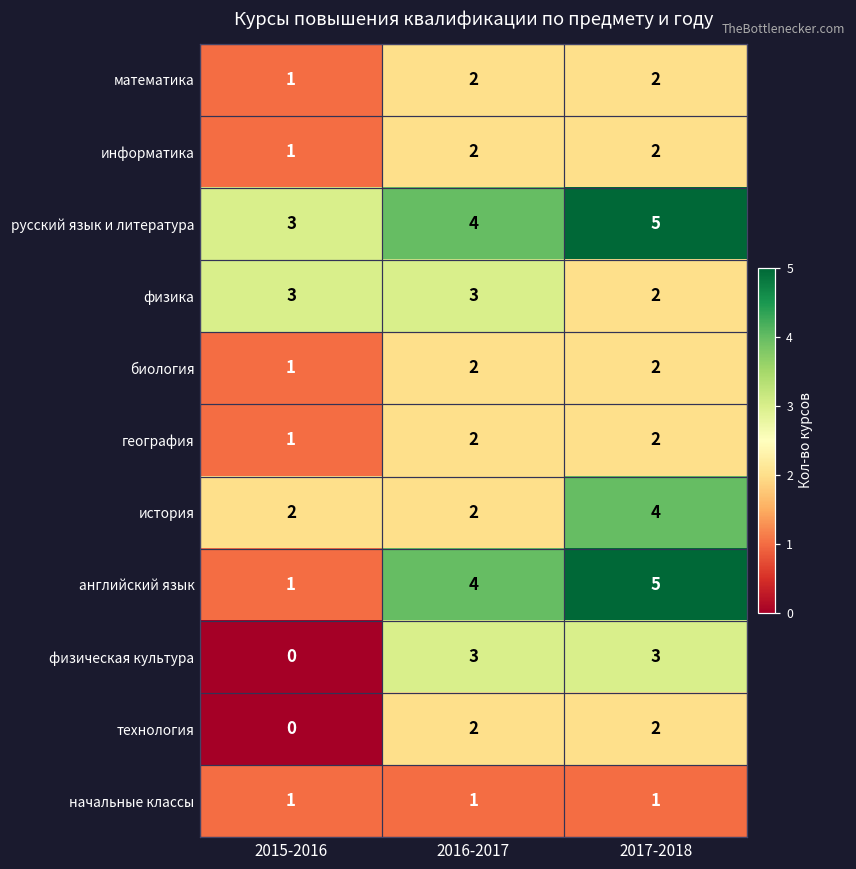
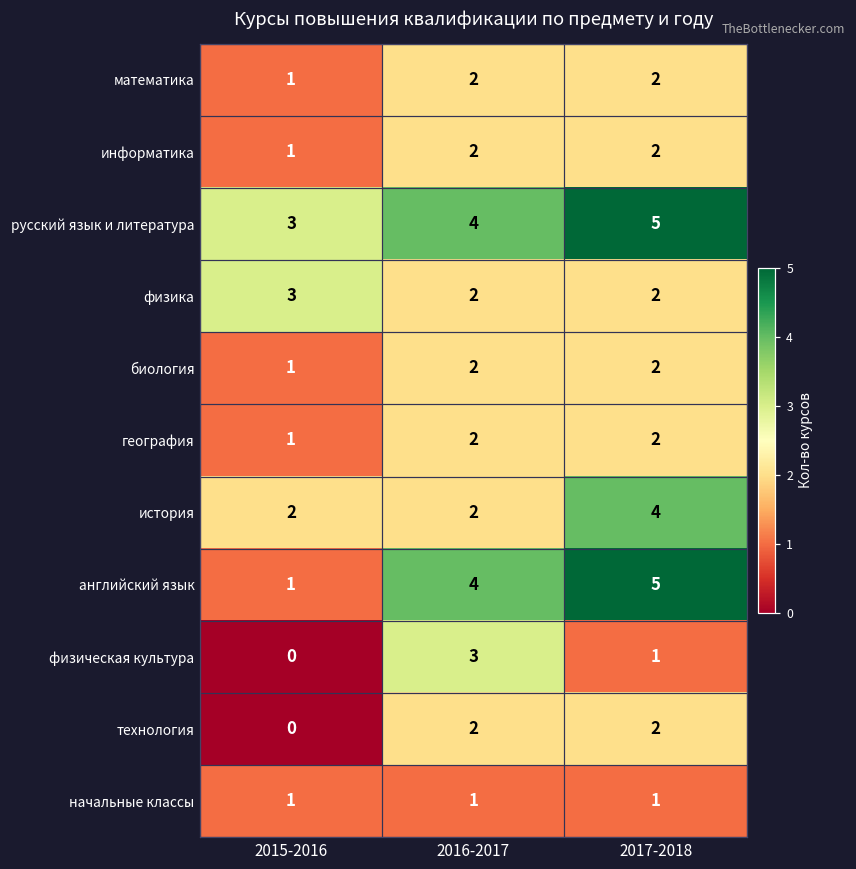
физика, 2016-2017: 3 -> 2
физическая культура, 2017-2018: 3 -> 1
